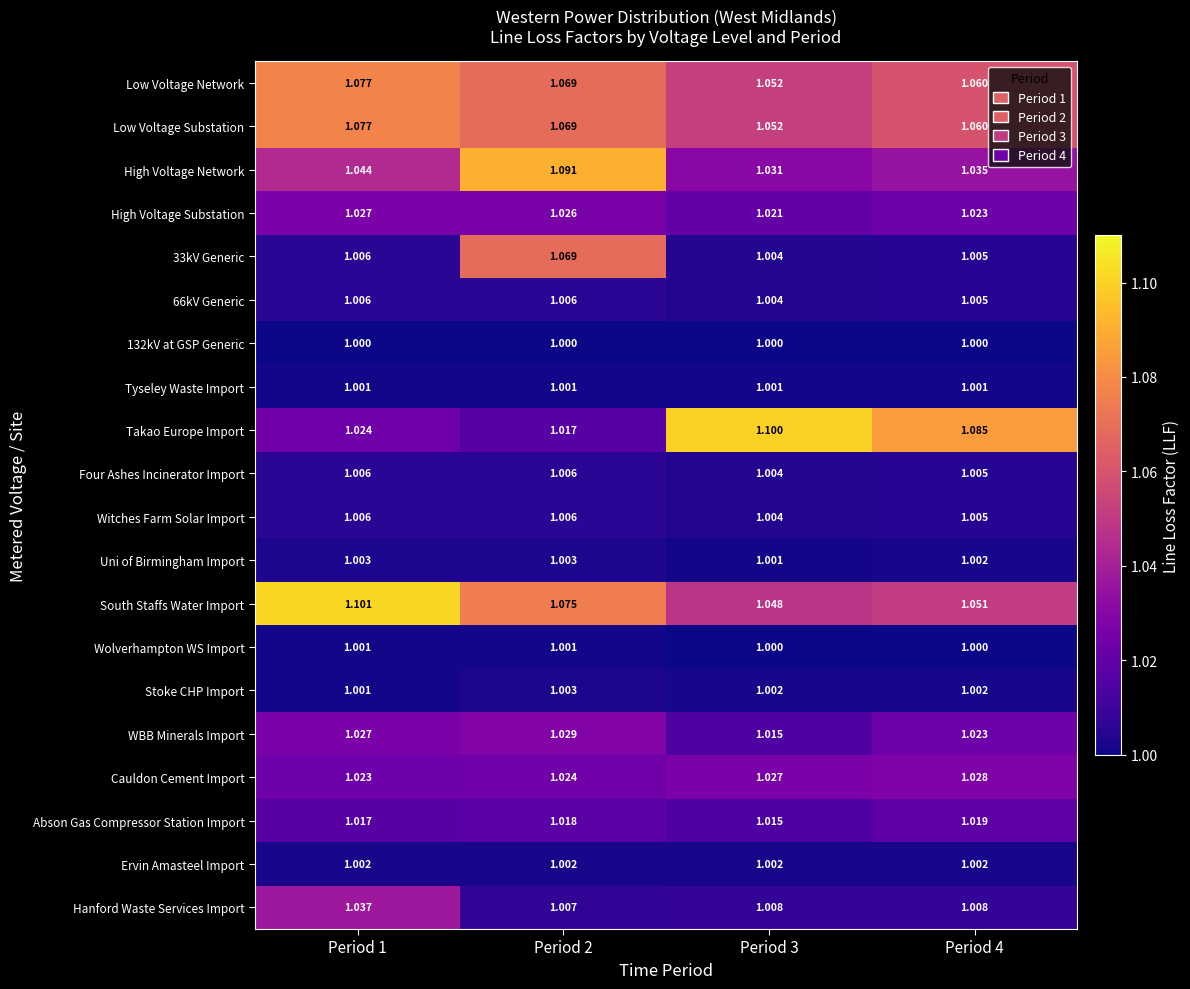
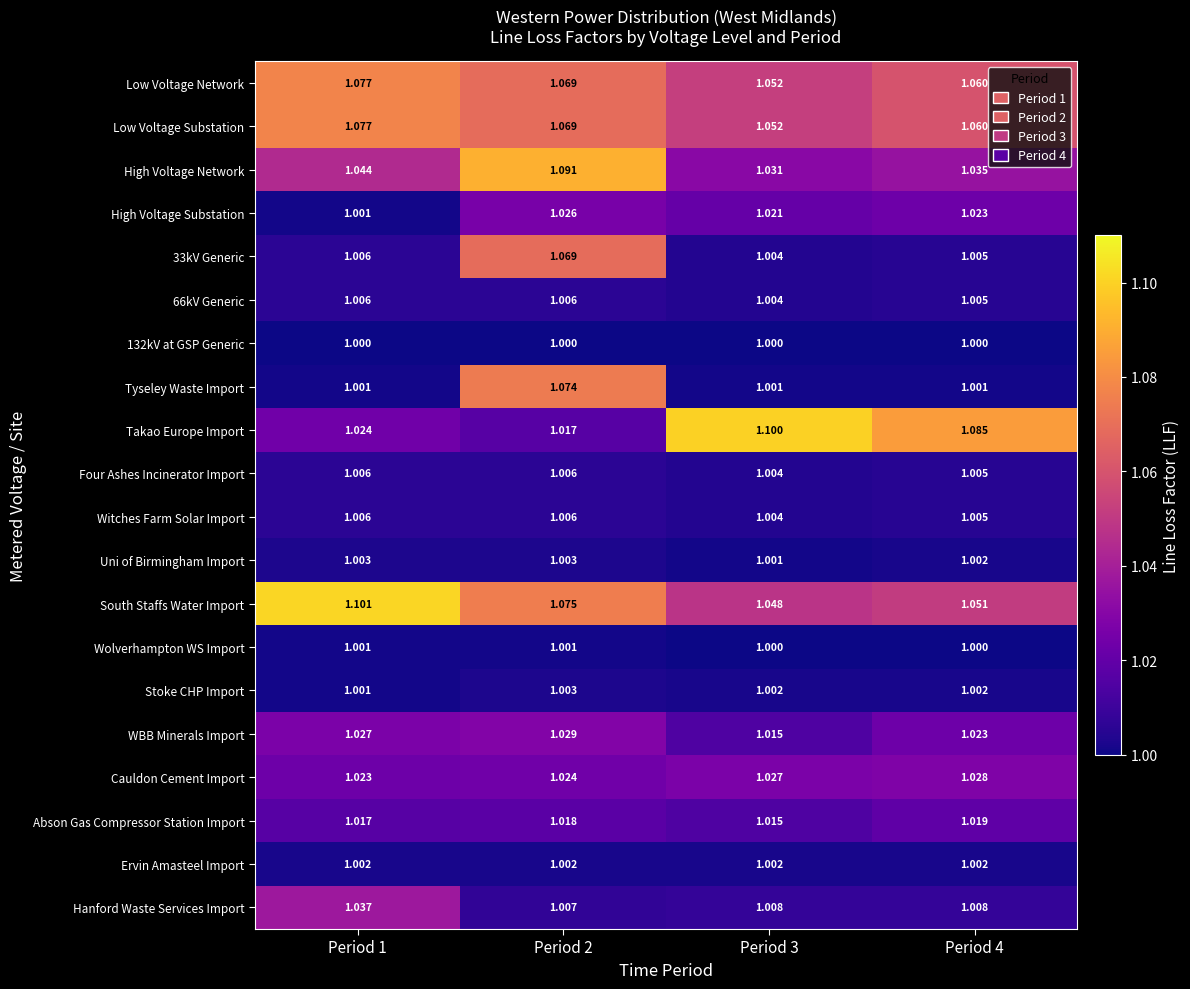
High Voltage Substation, Period 1: 1.027 -> 1.001
Tyseley Waste Import, Period 2: 1.001 -> 1.074
